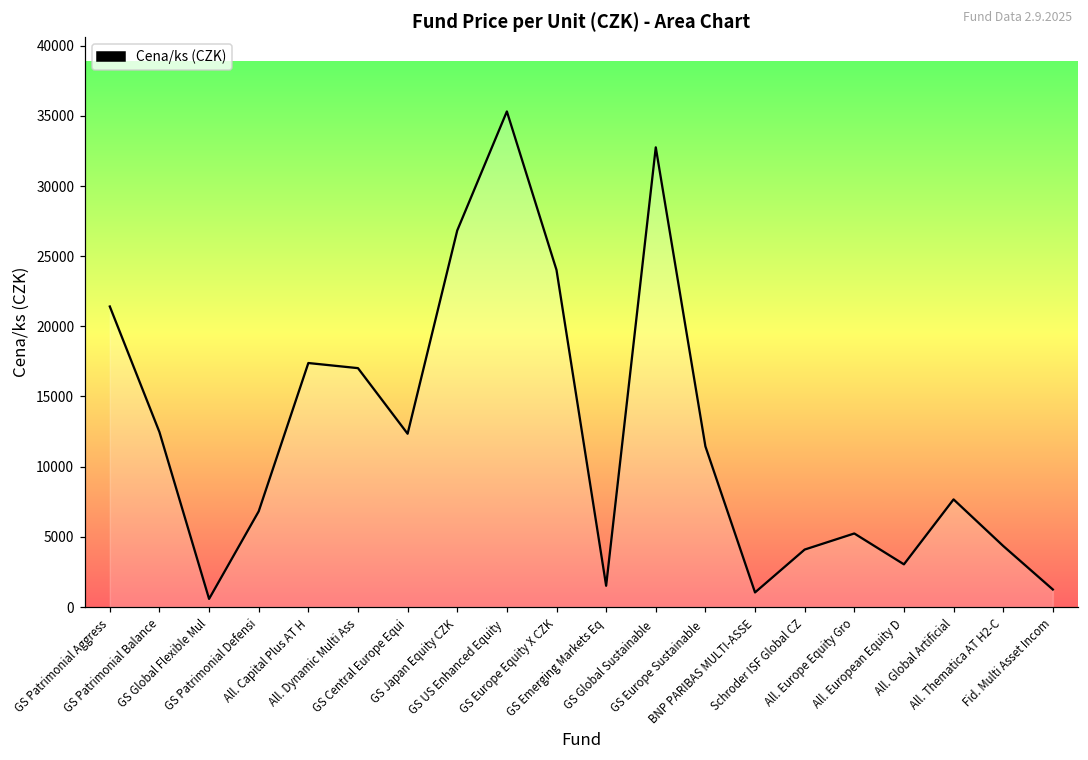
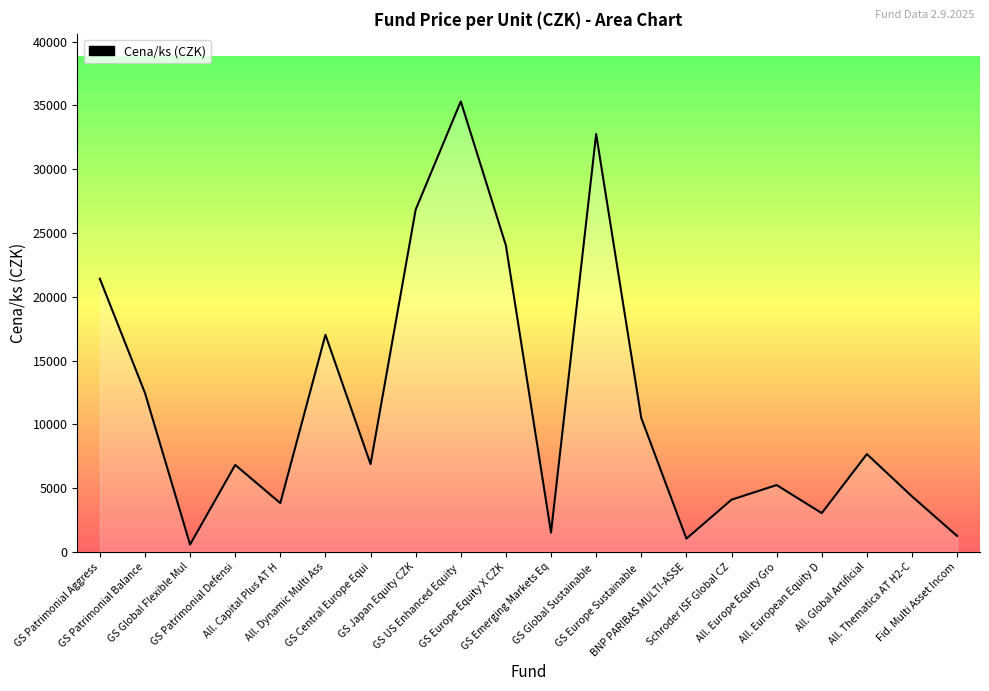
All. Capital Plus AT H: 17400 -> 3800
GS Central Europe Equi: 12300 -> 6900
GS Europe Sustainable: 11400 -> 10500
